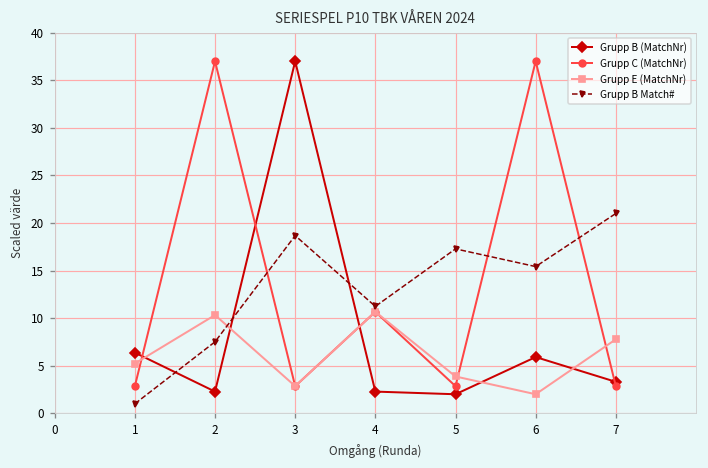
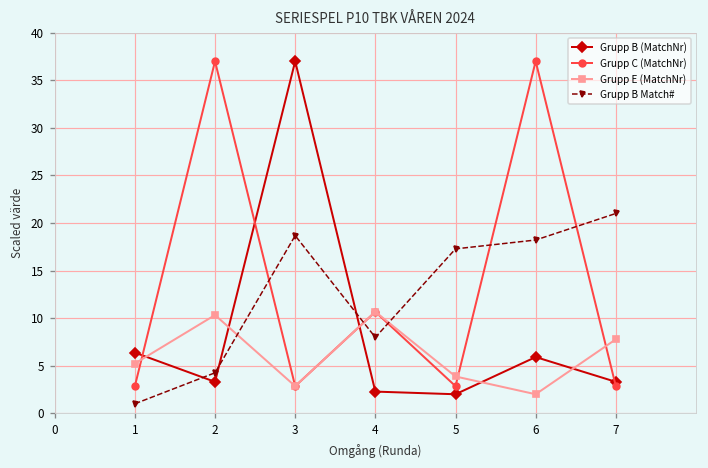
Grupp B (MatchNr), 2: 2 -> 3
Grupp B Match#, 2: 8 -> 4
Grupp B Match#, 4: 11 -> 8
Grupp B Match#, 6: 15 -> 18
